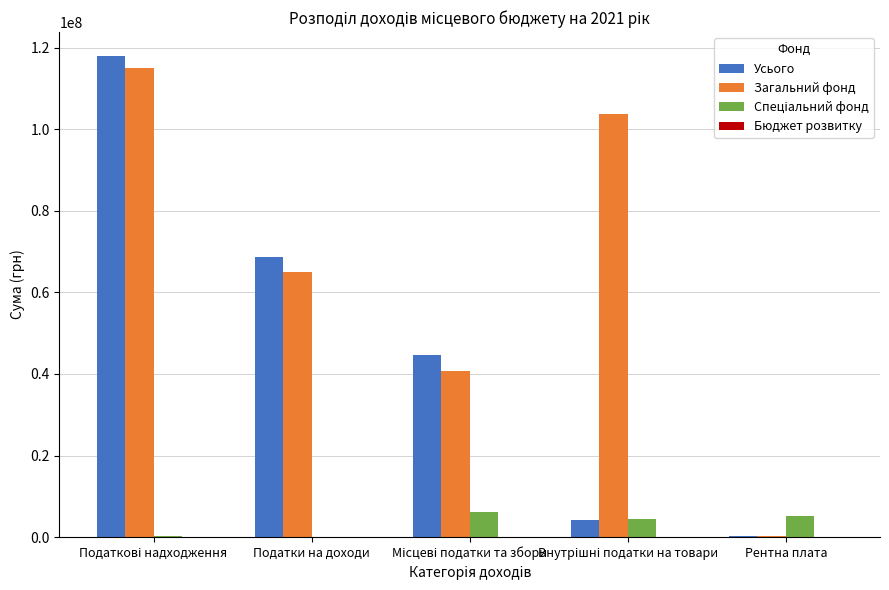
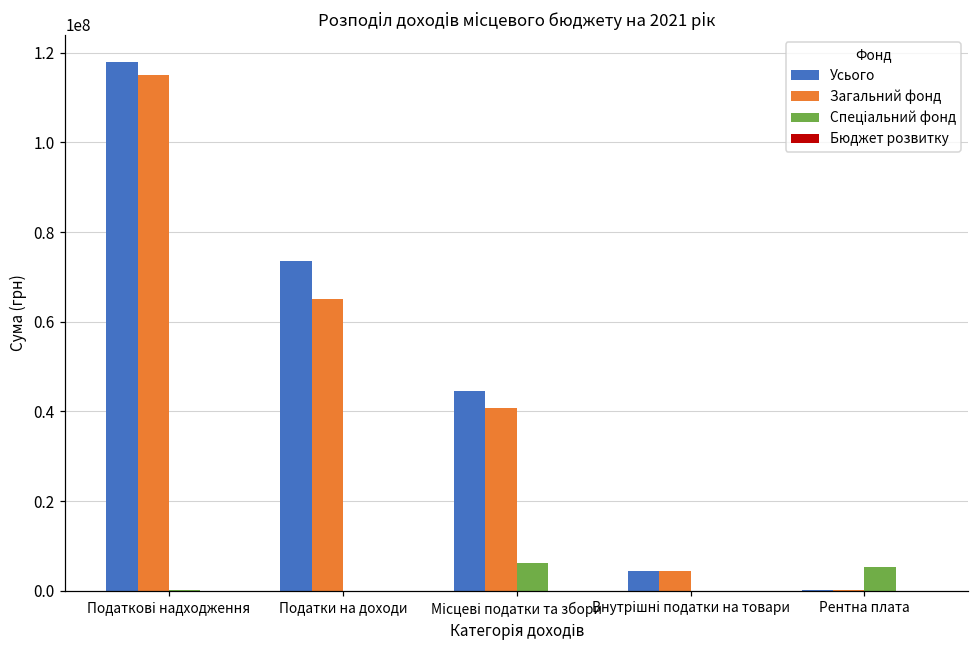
Усього, Податки на доходи: 69000000 -> 74000000
Загальний фонд, Внутрішні податки на товари: 104000000 -> 4000000
Спеціальний фонд, Внутрішні податки на товари: 4000000 -> 0
